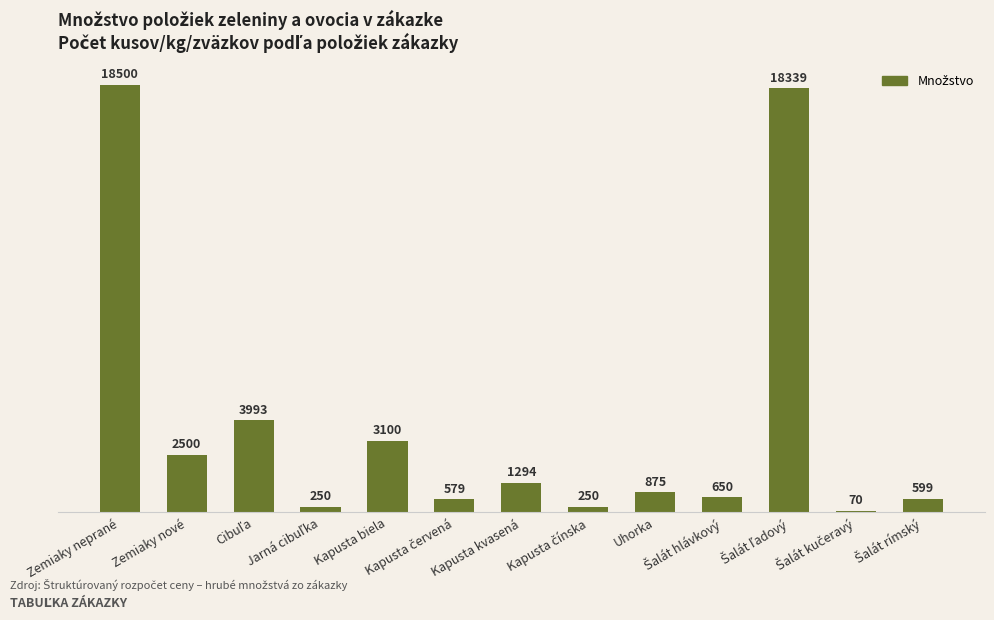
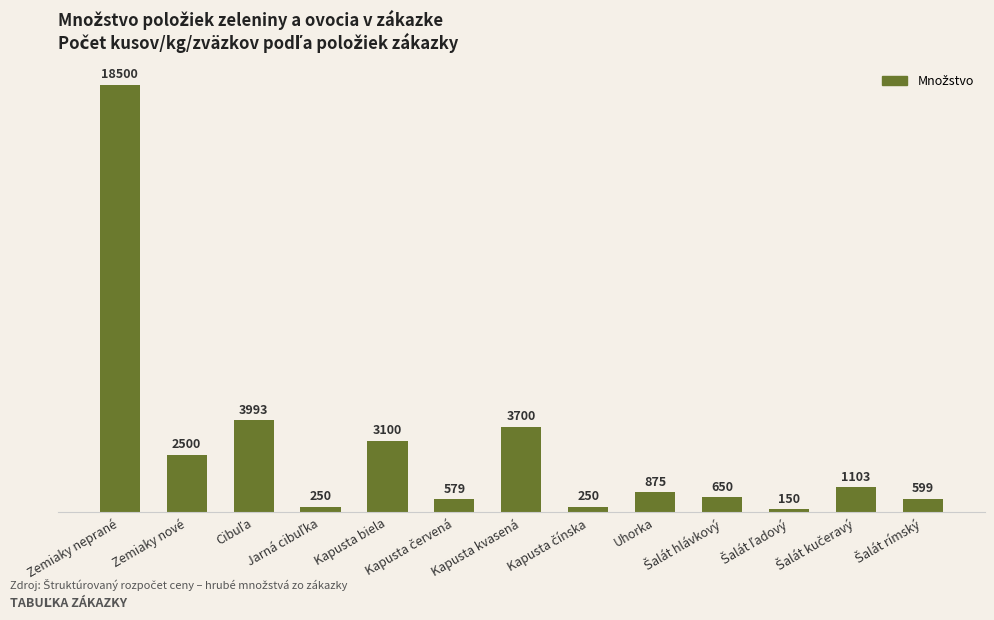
Kapusta kvasená: 1294 -> 3700
Šalát ľadový: 18339 -> 150
Šalát kučeravý: 70 -> 1103
